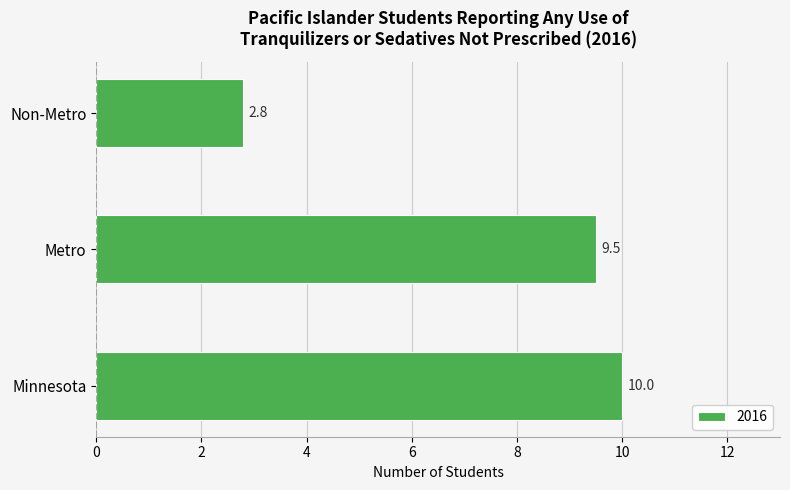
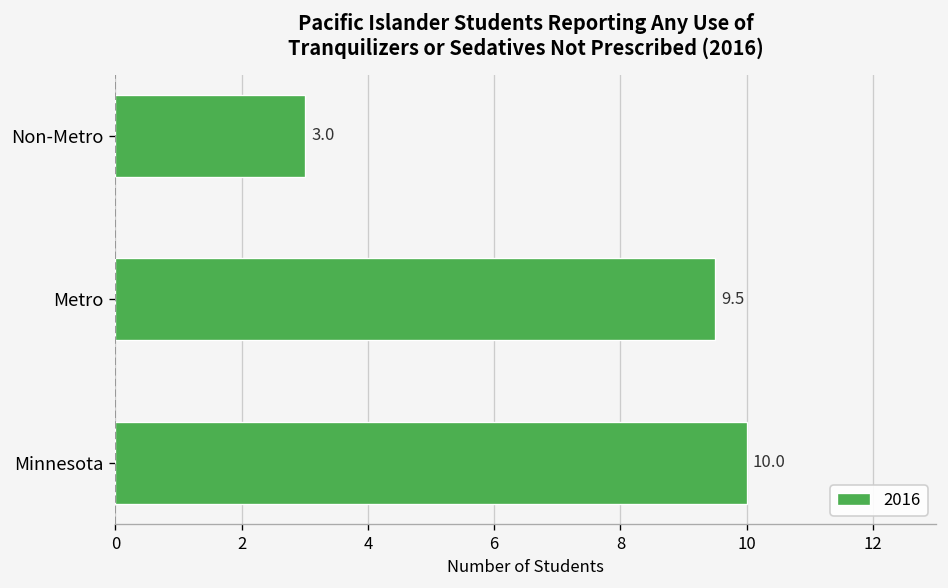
Non-Metro: 2.8 -> 3.0
